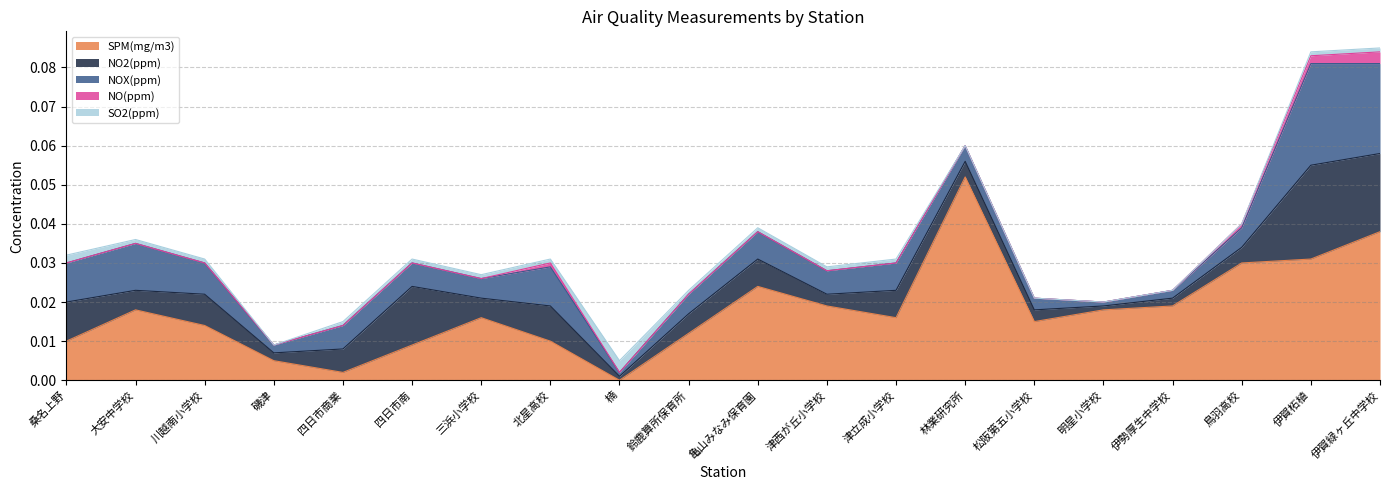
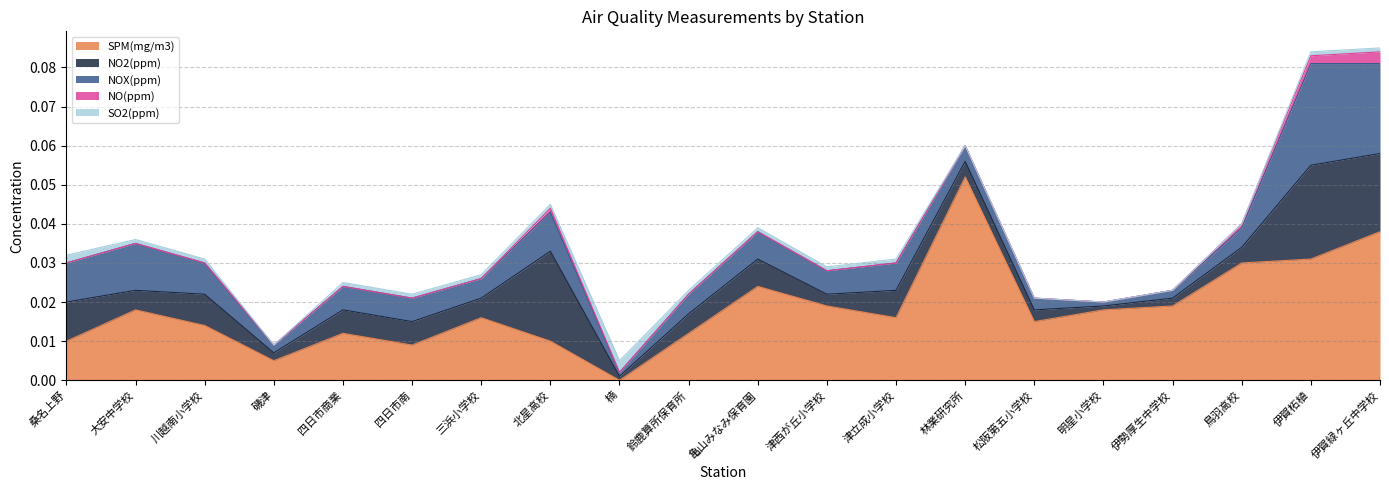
SPM(mg/m3), 四日市商業: 0.002 -> 0.012
NO2(ppm), 四日市南: 0.015 -> 0.006
NO2(ppm), 北星高校: 0.009 -> 0.023
